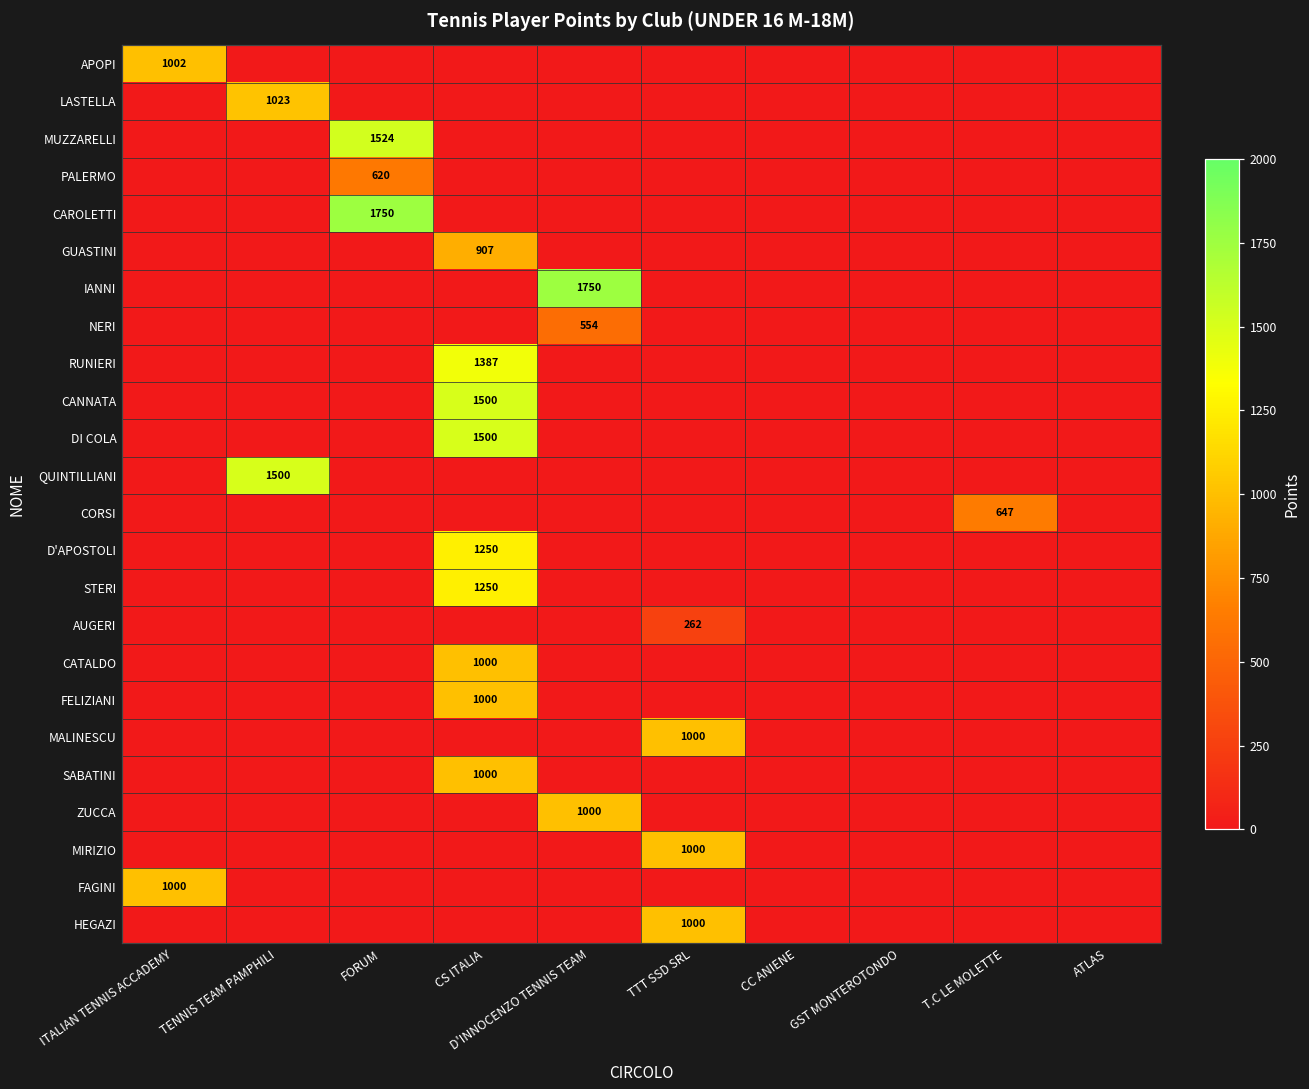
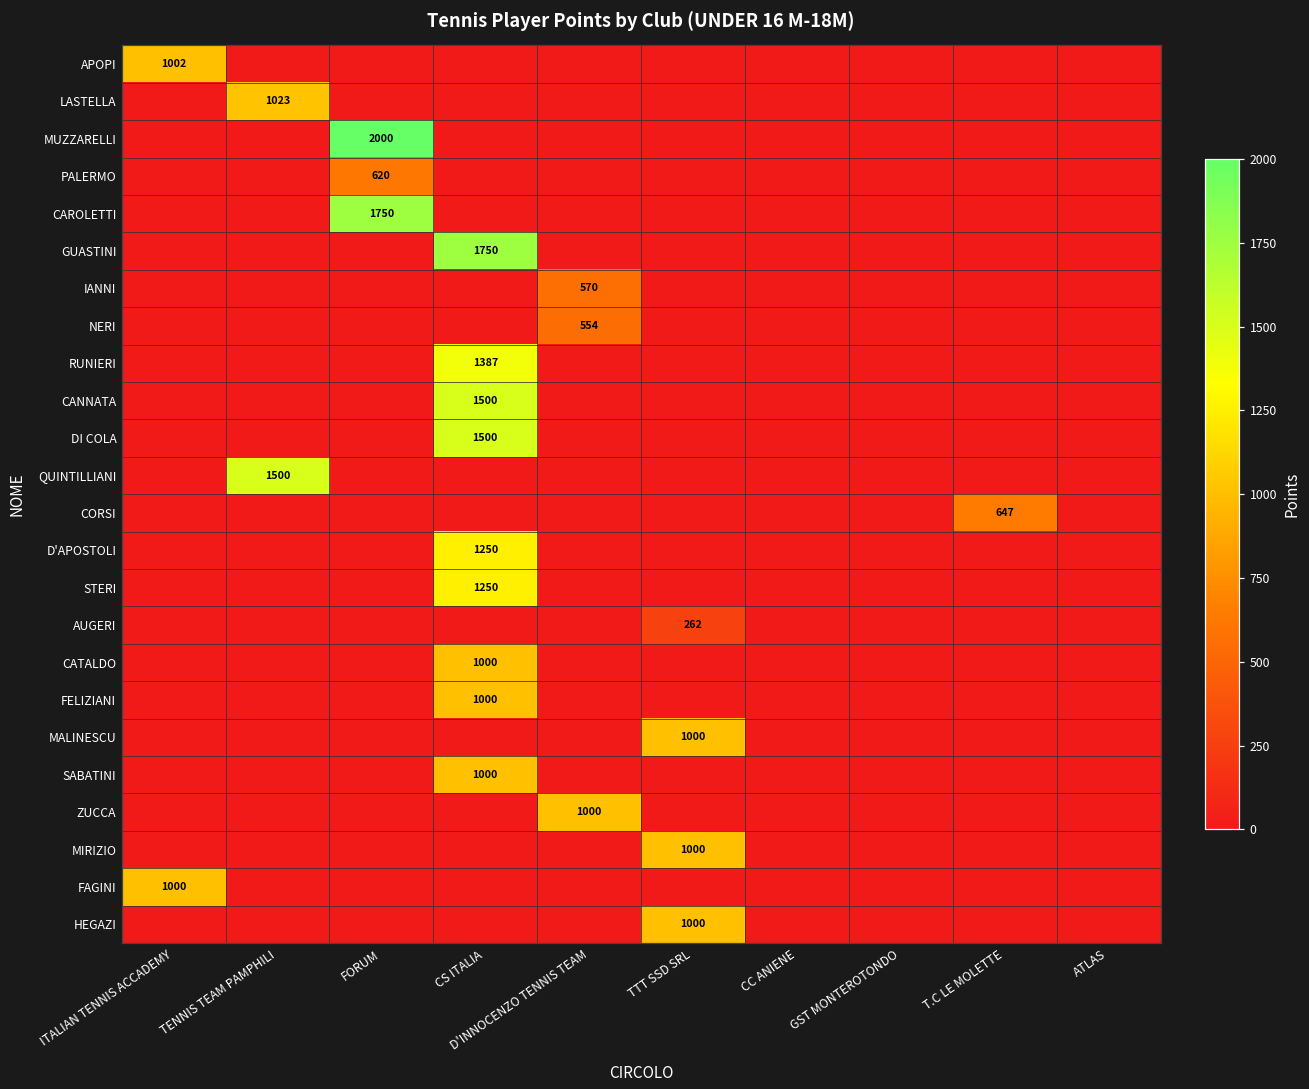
MUZZARELLI, FORUM: 1524 -> 2000
GUASTINI, CS ITALIA: 907 -> 1750
IANNI, D'INNOCENZO TENNIS TEAM: 1750 -> 570
